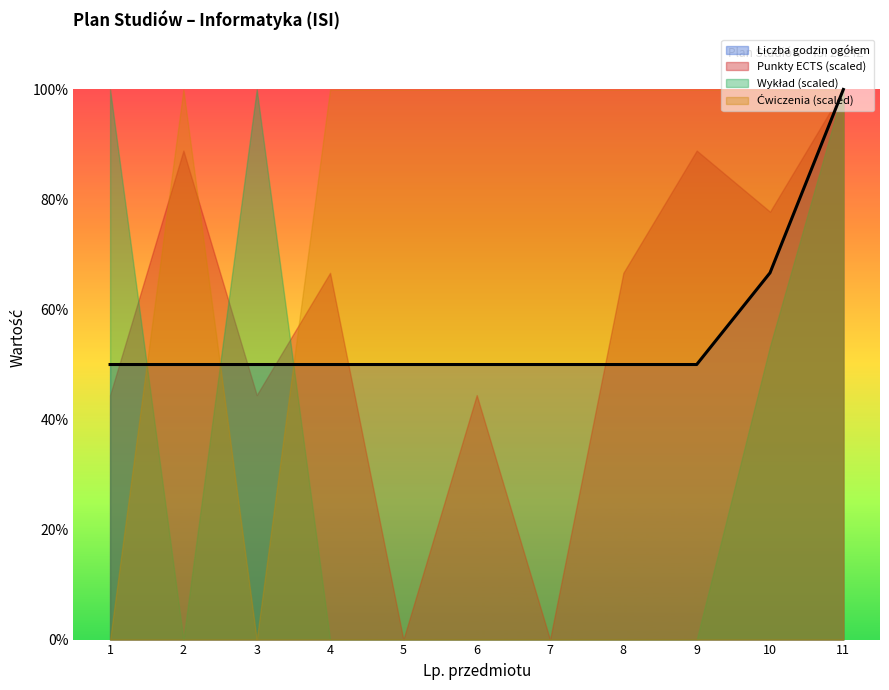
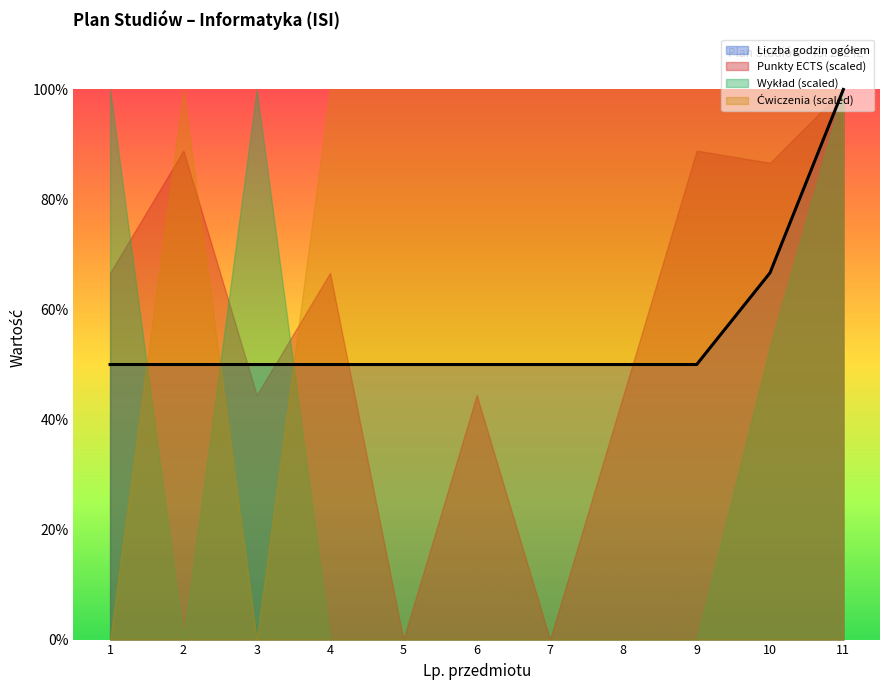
Punkty ECTS (scaled), 1: 44% -> 67%
Punkty ECTS (scaled), 8: 67% -> 44%
Punkty ECTS (scaled), 10: 78% -> 87%
